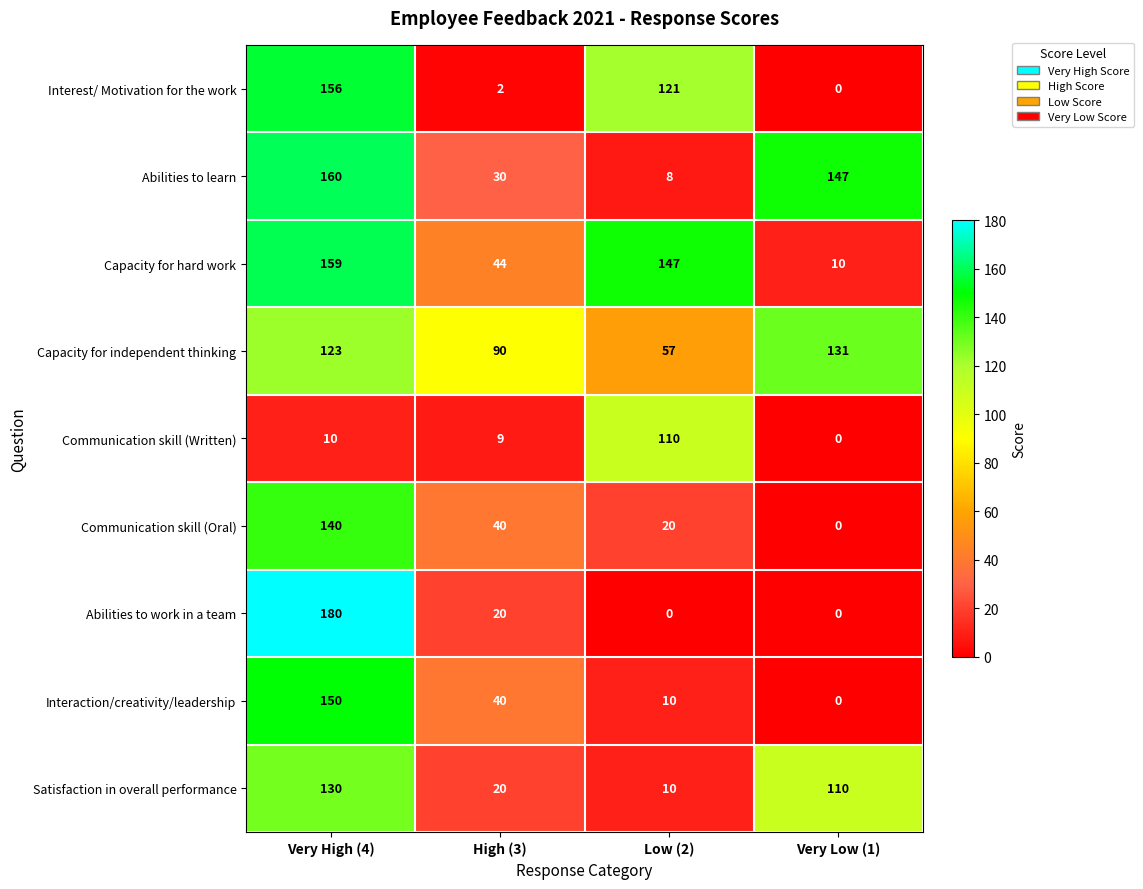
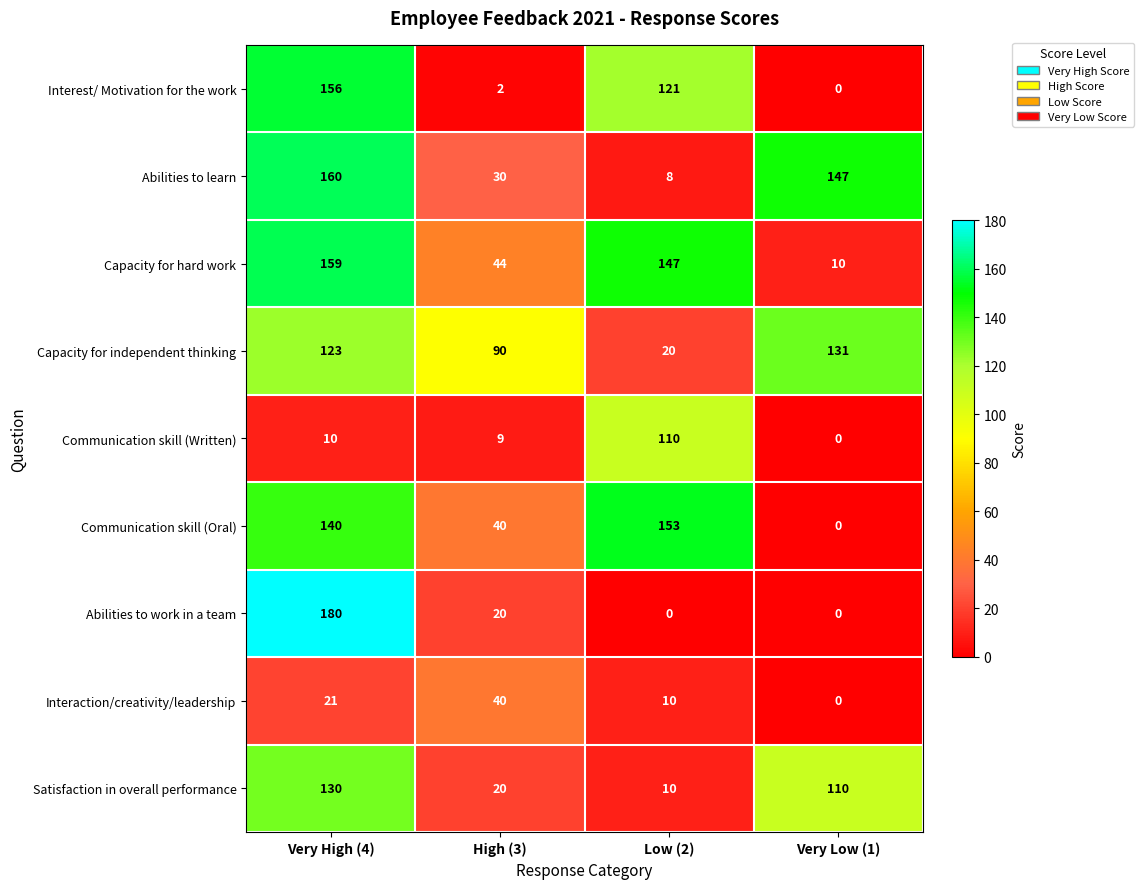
Capacity for independent thinking, Low (2): 57 -> 20
Communication skill (Oral), Low (2): 20 -> 153
Interaction/creativity/leadership, Very High (4): 150 -> 21
